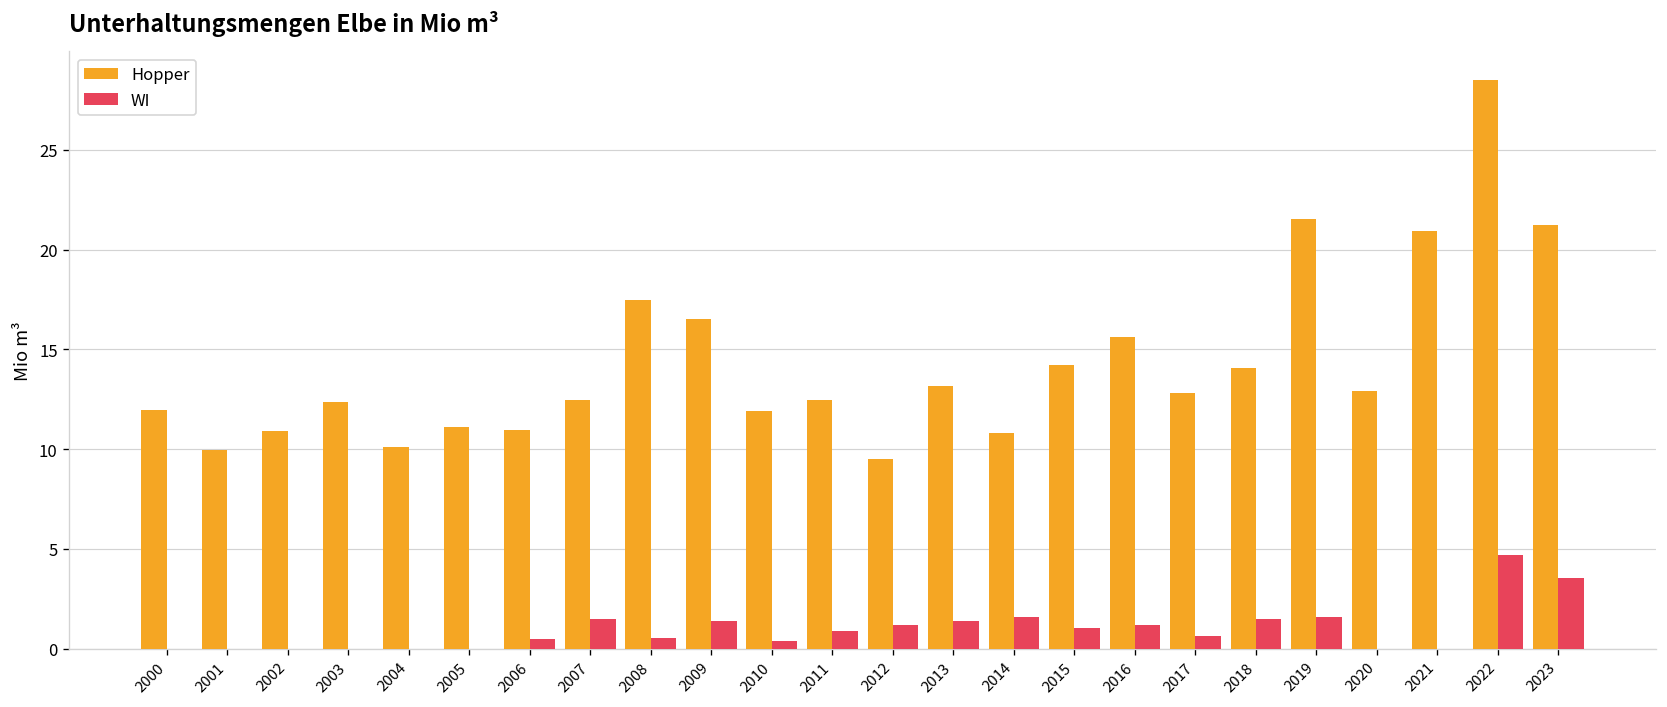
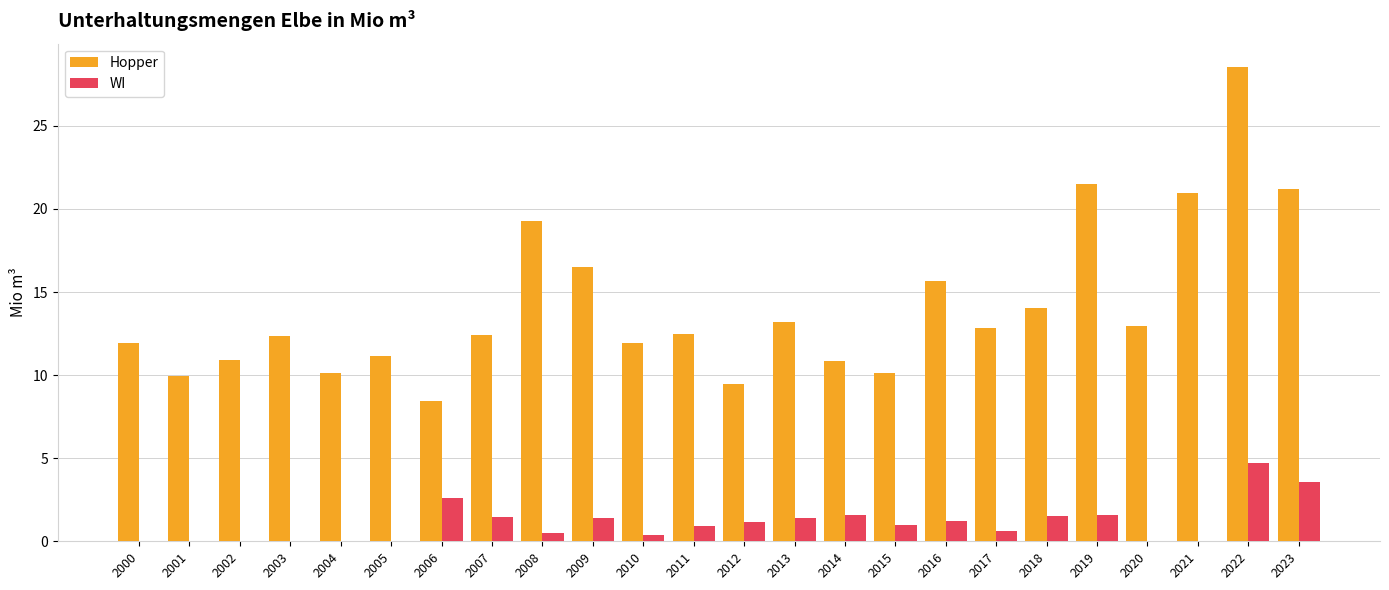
Hopper, 2006: 10.9 -> 8.5
WI, 2006: 0.5 -> 2.6
Hopper, 2008: 17.5 -> 19.3
Hopper, 2015: 14.2 -> 10.1
